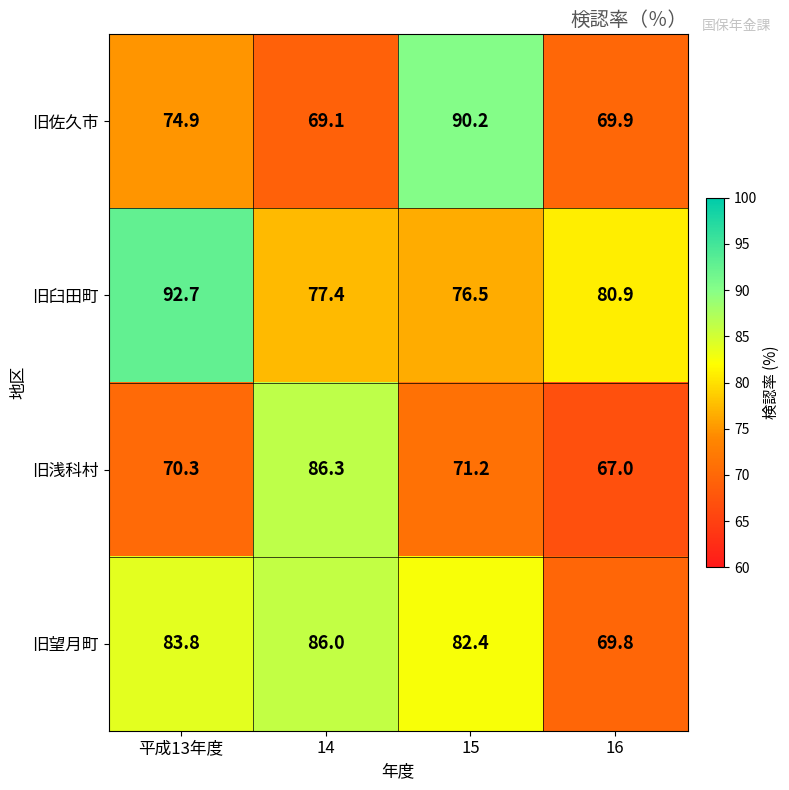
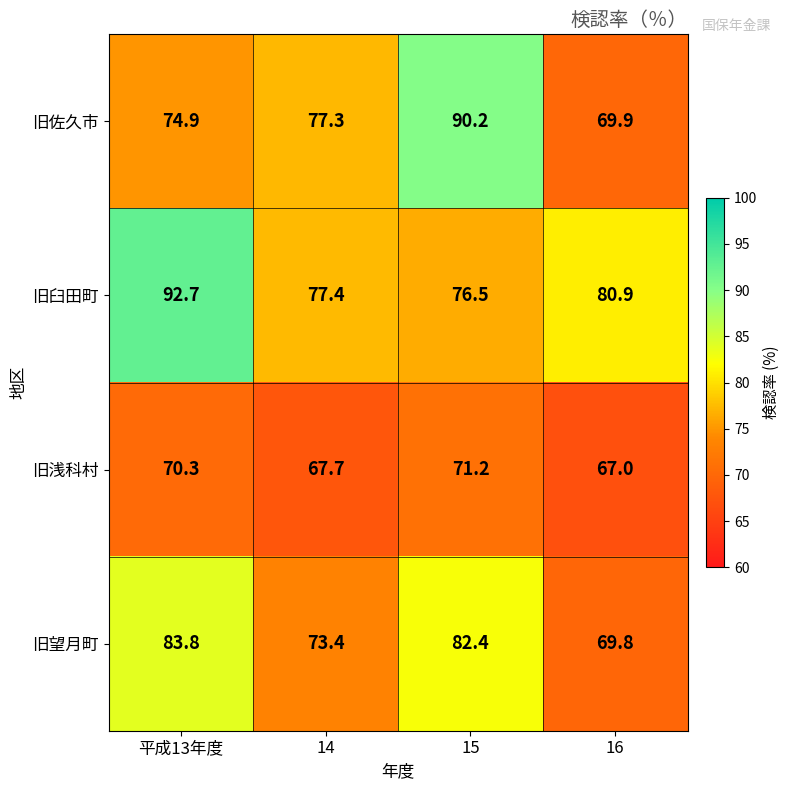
旧佐久市, 14: 69.1 -> 77.3
旧浅科村, 14: 86.3 -> 67.7
旧望月町, 14: 86.0 -> 73.4
